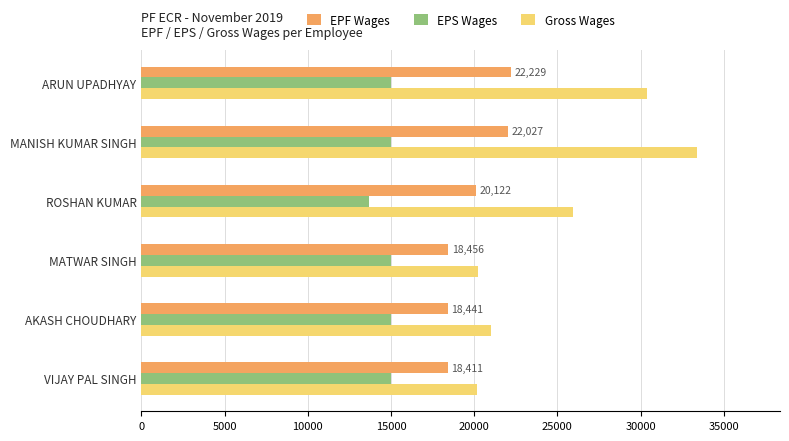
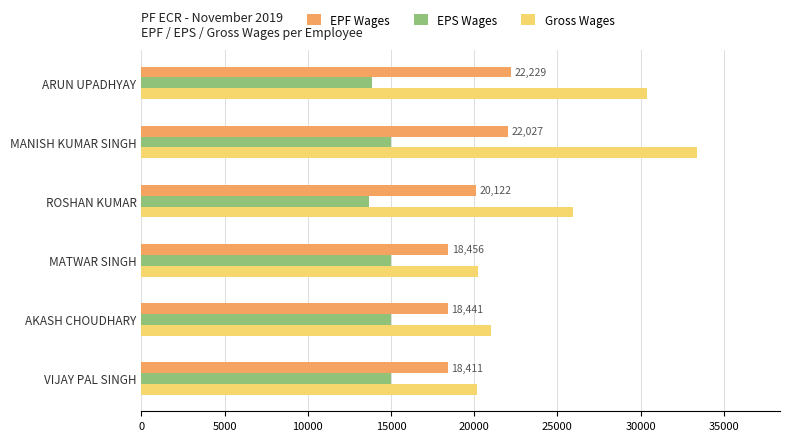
EPS Wages, ARUN UPADHYAY: 15000 -> 13900
